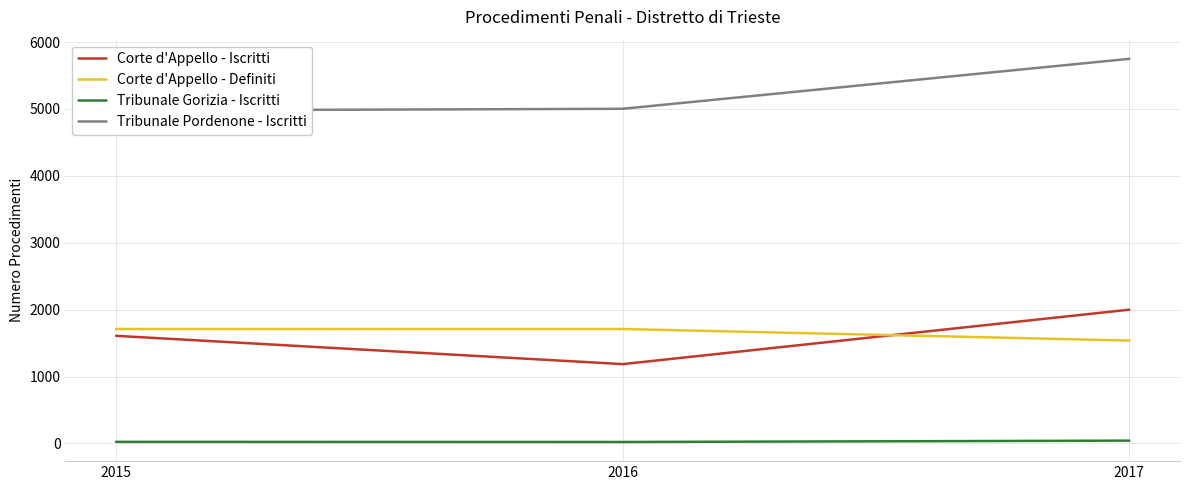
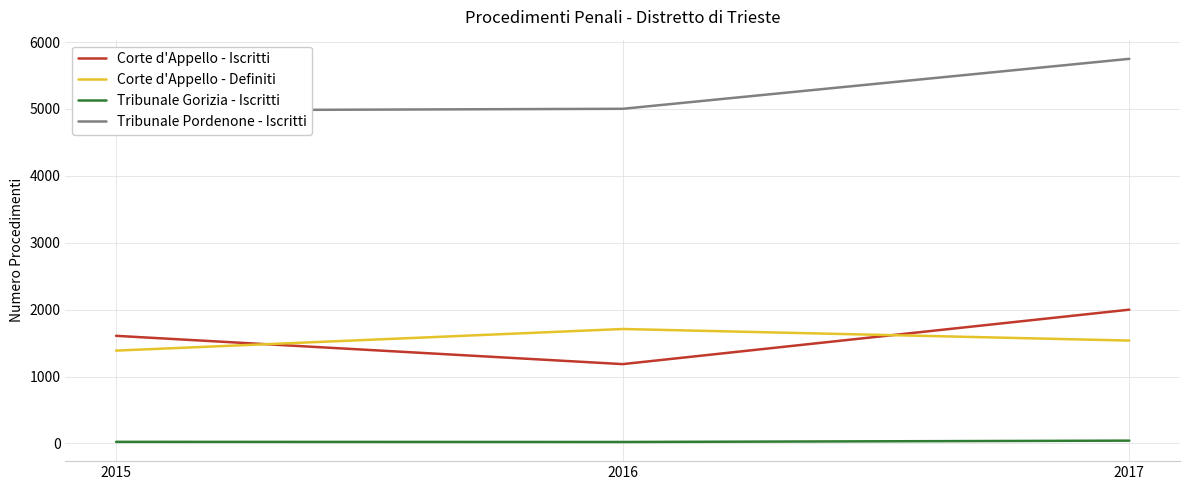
Corte d'Appello - Definiti, 2015: 1700 -> 1400
